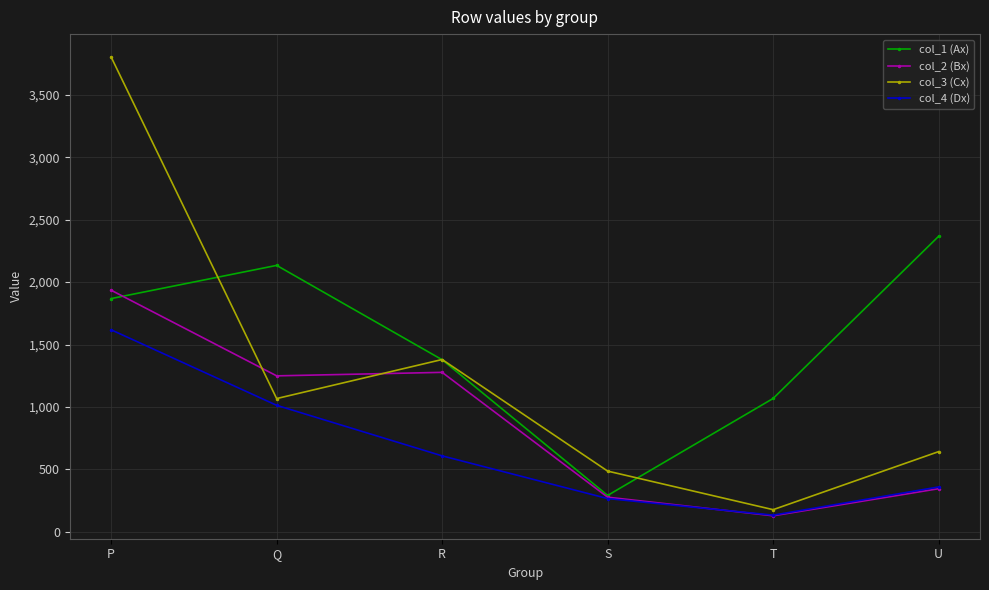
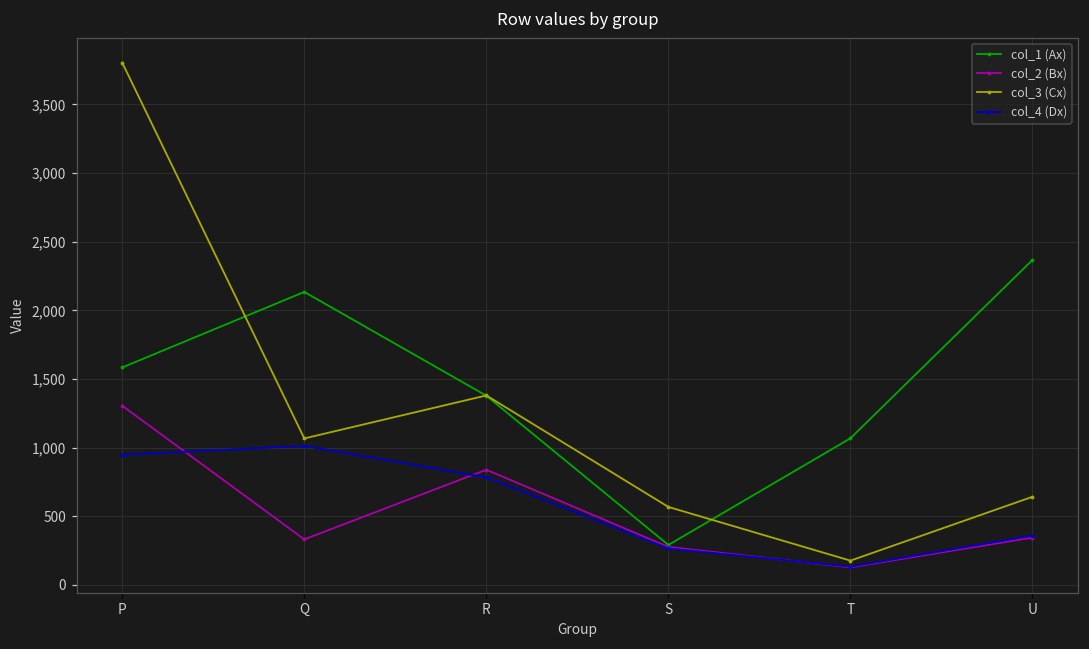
col_1 (Ax), P: 1,870 -> 1,580
col_2 (Bx), P: 1,940 -> 1,310
col_4 (Dx), P: 1,620 -> 950
col_2 (Bx), Q: 1,250 -> 330
col_2 (Bx), R: 1,280 -> 840
col_4 (Dx), R: 610 -> 780
col_3 (Cx), S: 490 -> 570
